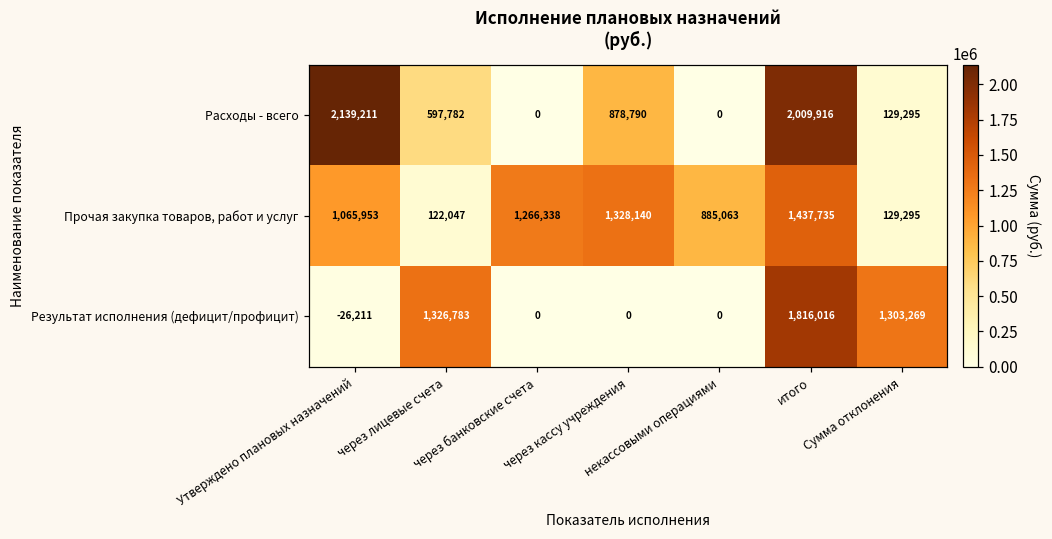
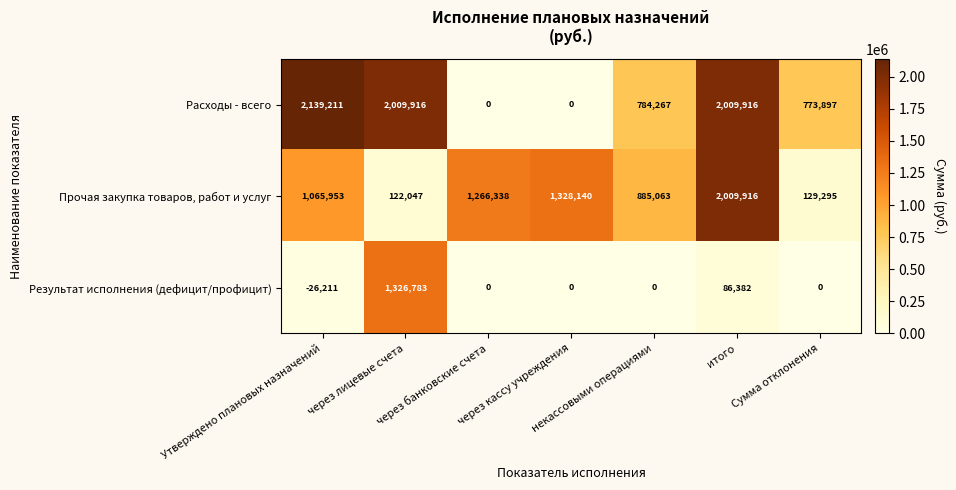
Расходы - всего, через лицевые счета: 597,782 -> 2,009,916
Расходы - всего, через кассу учреждения: 878,790 -> 0
Расходы - всего, некассовыми операциями: 0 -> 784,267
Расходы - всего, Сумма отклонения: 129,295 -> 773,897
Прочая закупка товаров, работ и услуг, итого: 1,437,735 -> 2,009,916
Результат исполнения (дефицит/профицит), итого: 1,816,016 -> 86,382
Результат исполнения (дефицит/профицит), Сумма отклонения: 1,303,269 -> 0
